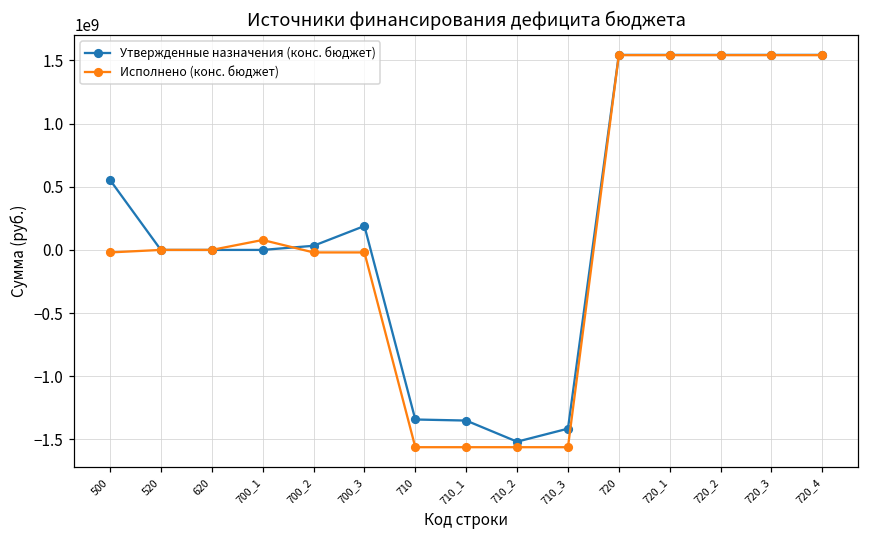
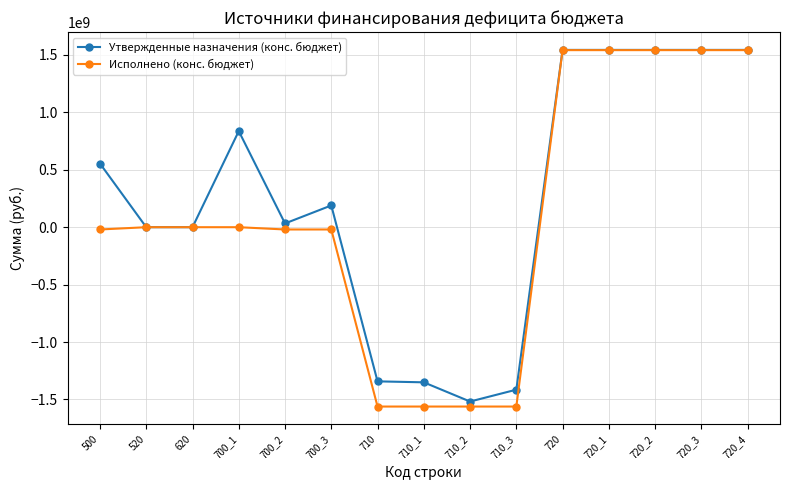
Утвержденные назначения (конс. бюджет), 700_1: 0 -> 840000000
Исполнено (конс. бюджет), 700_1: 80000000 -> 0
